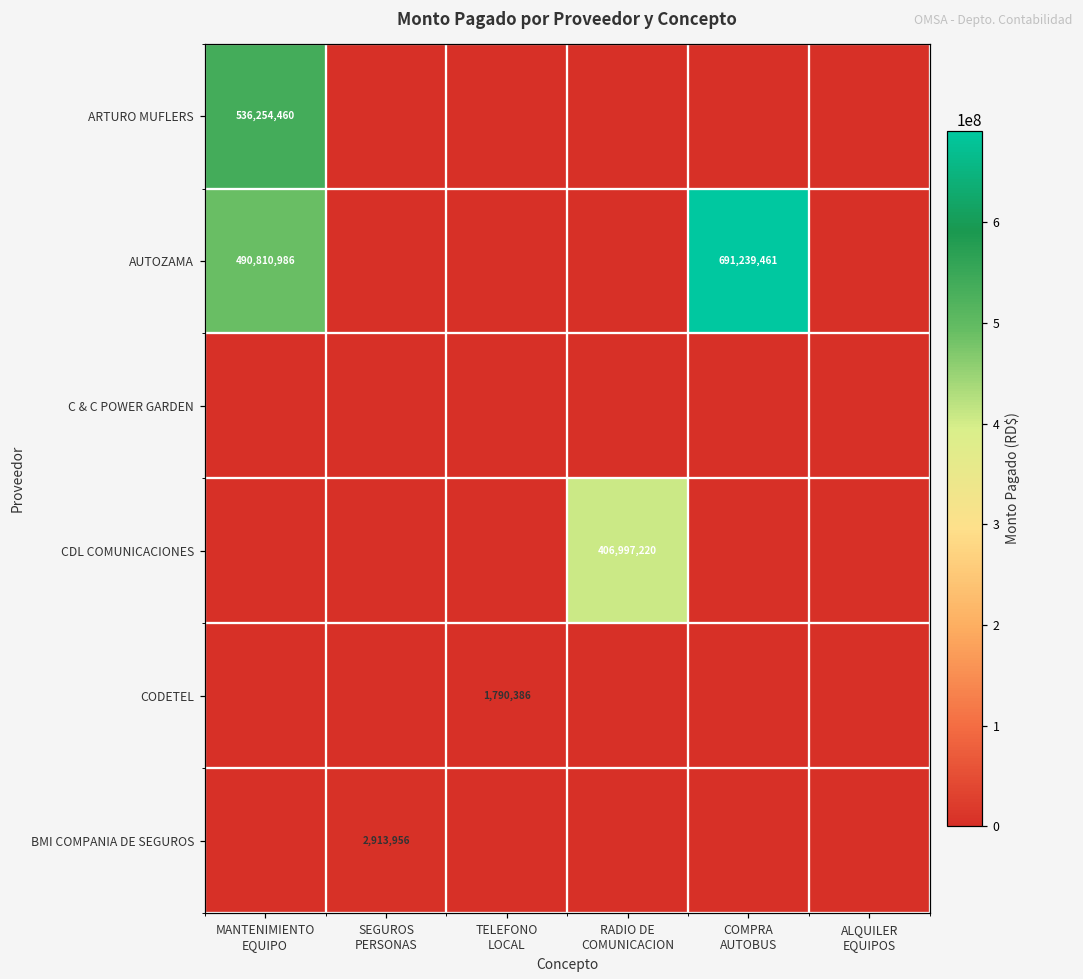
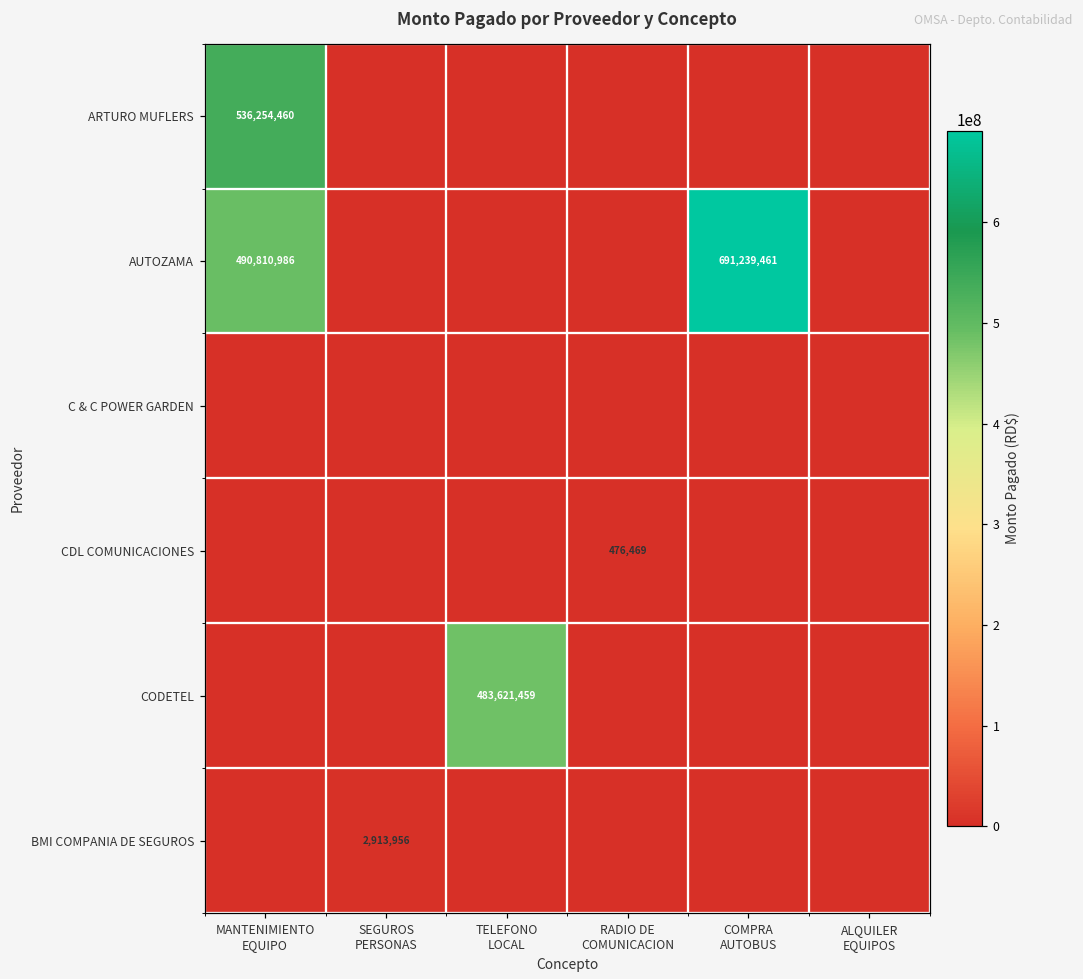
CDL COMUNICACIONES, RADIO DE COMUNICACION: 406,997,220 -> 476,469
CODETEL, TELEFONO LOCAL: 1,790,386 -> 483,621,459
